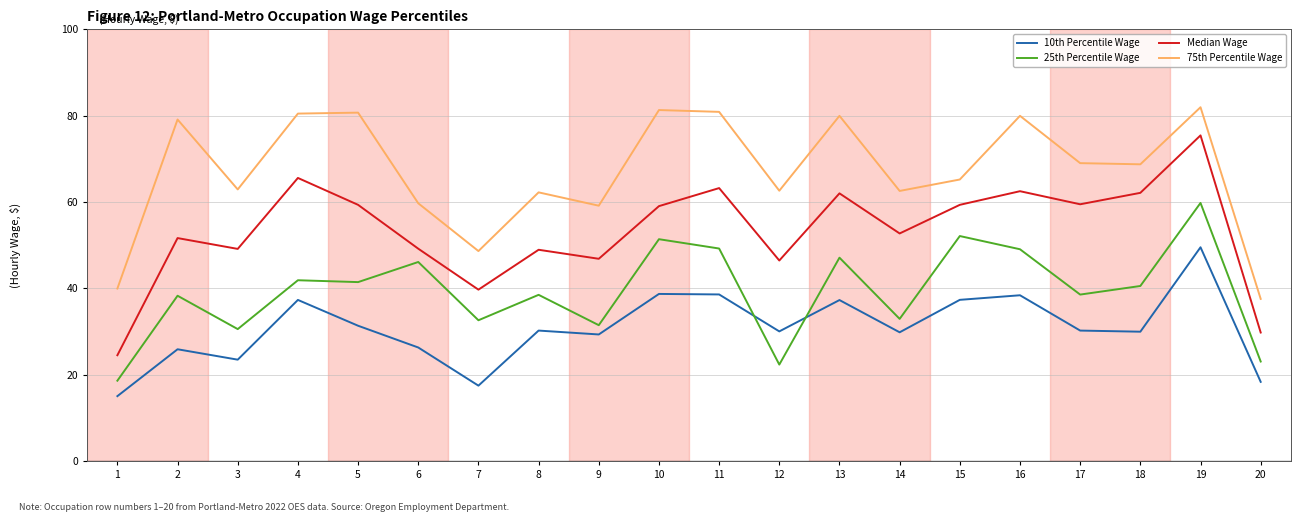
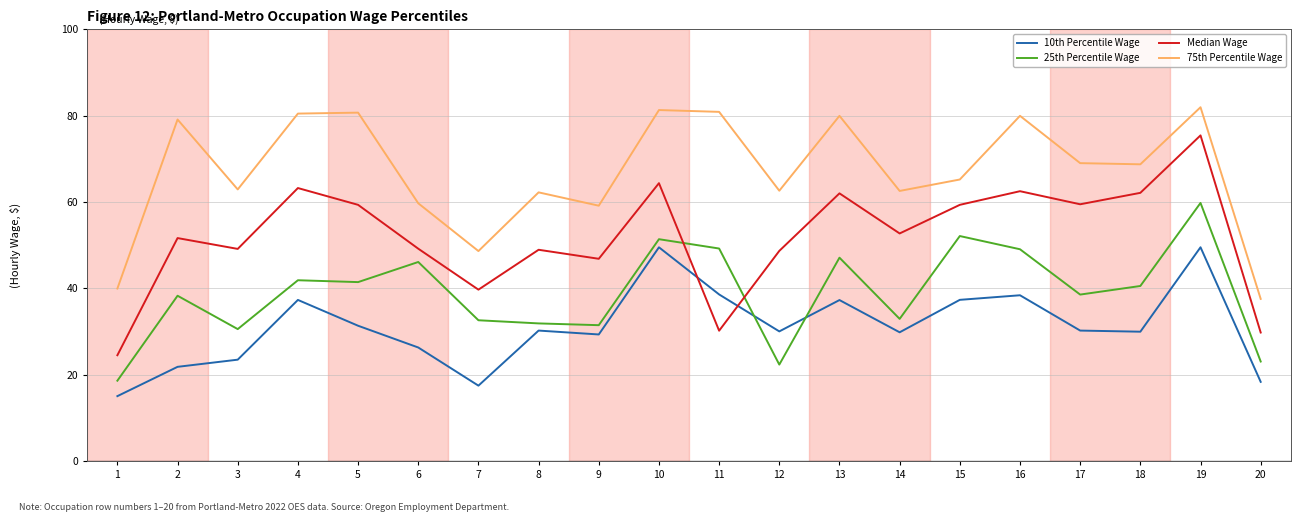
10th Percentile Wage, 2: 26 -> 22
Median Wage, 4: 66 -> 63
25th Percentile Wage, 8: 38 -> 32
10th Percentile Wage, 10: 39 -> 50
Median Wage, 10: 59 -> 64
Median Wage, 11: 63 -> 30
Median Wage, 12: 46 -> 49
